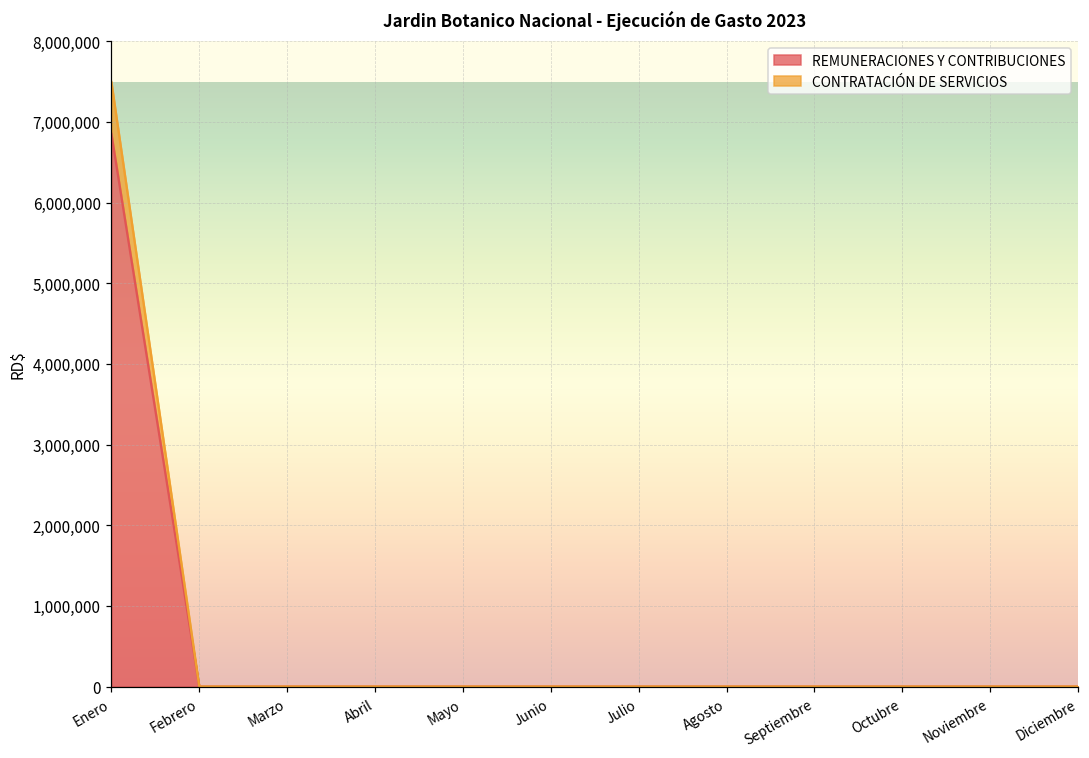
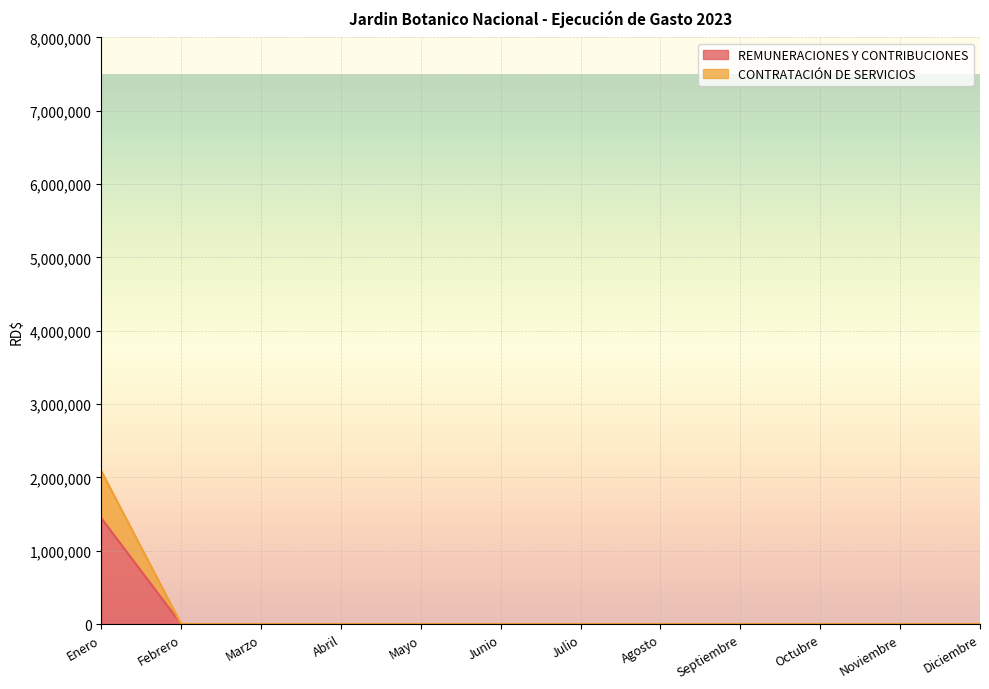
REMUNERACIONES Y CONTRIBUCIONES, Enero: 6,900,000 -> 1,400,000
